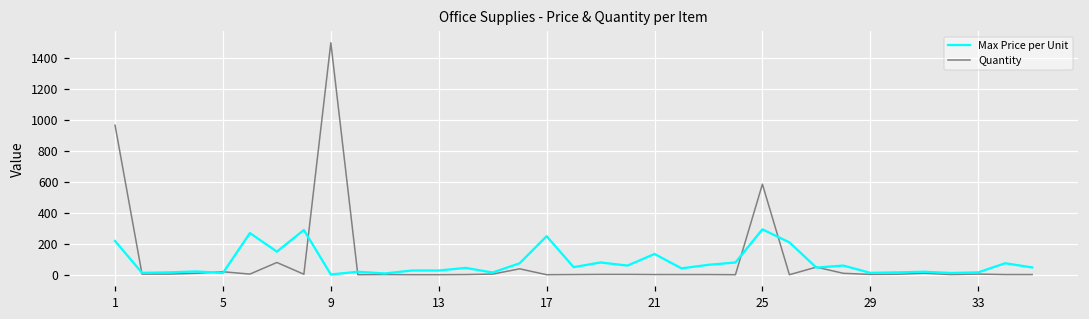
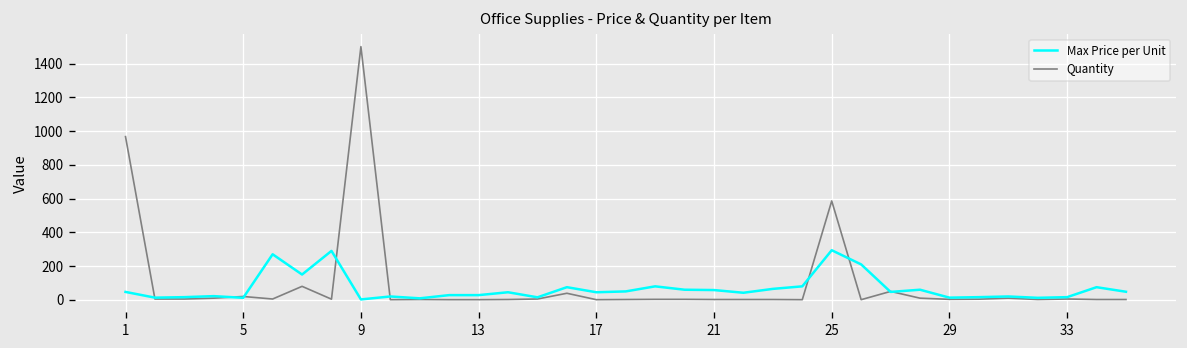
Max Price per Unit, 1: 220 -> 50
Max Price per Unit, 17: 250 -> 50
Max Price per Unit, 21: 140 -> 60
